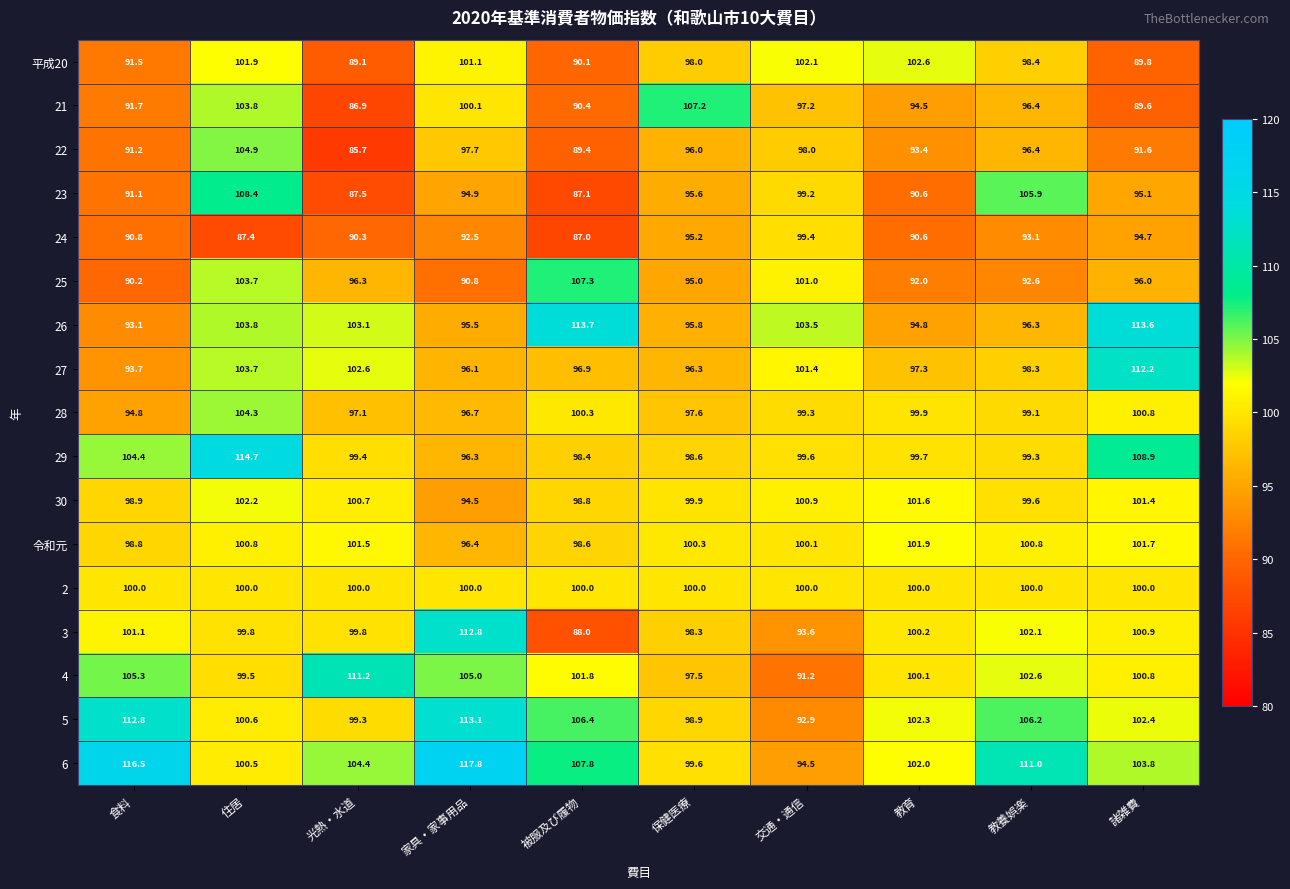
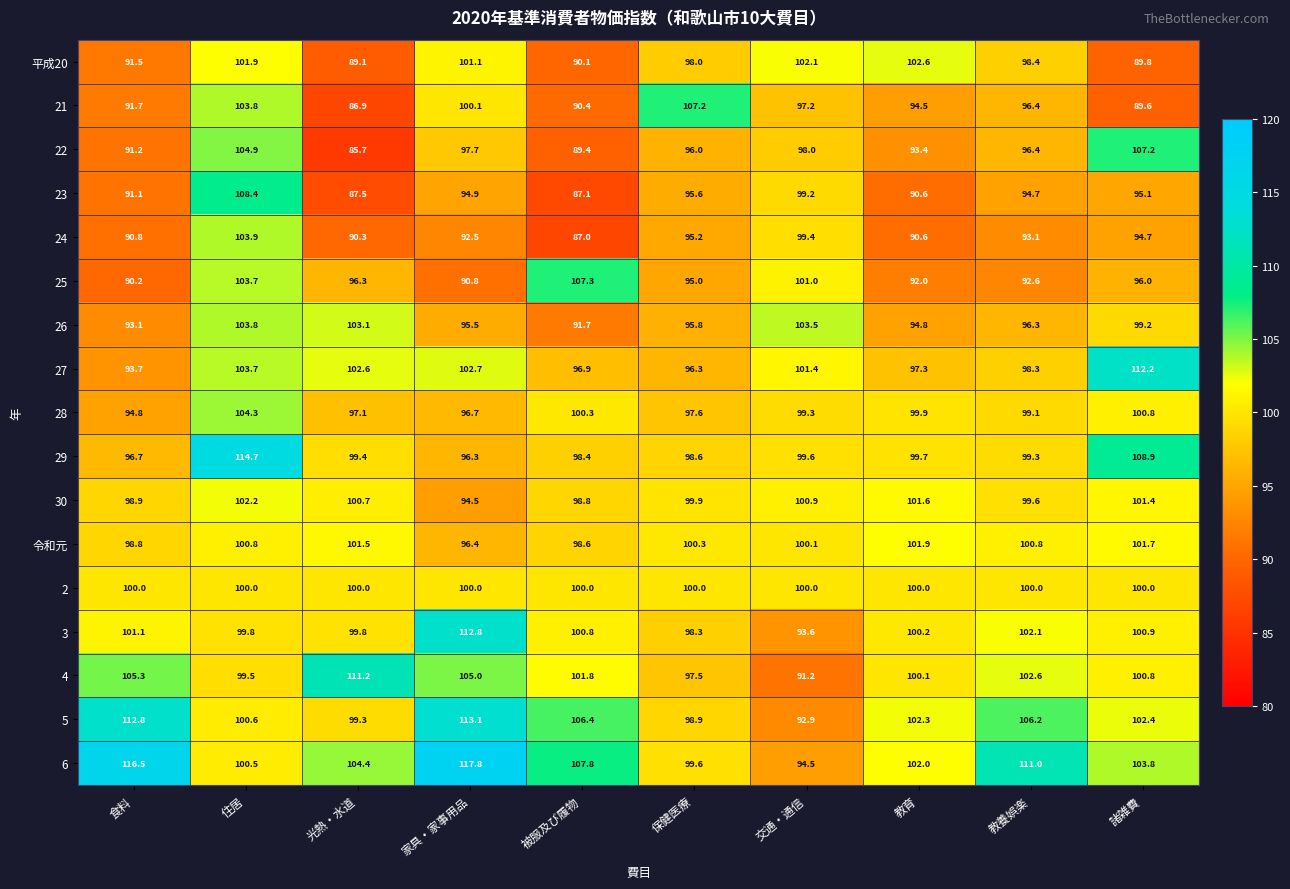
22, 諸雑費: 91.6 -> 107.2
23, 教養娯楽: 105.9 -> 94.7
24, 住居: 87.4 -> 103.9
26, 被服及び履物: 113.7 -> 91.7
26, 諸雑費: 113.6 -> 99.2
27, 家具・家事用品: 96.1 -> 102.7
29, 食料: 104.4 -> 96.7
3, 被服及び履物: 88.0 -> 100.8
